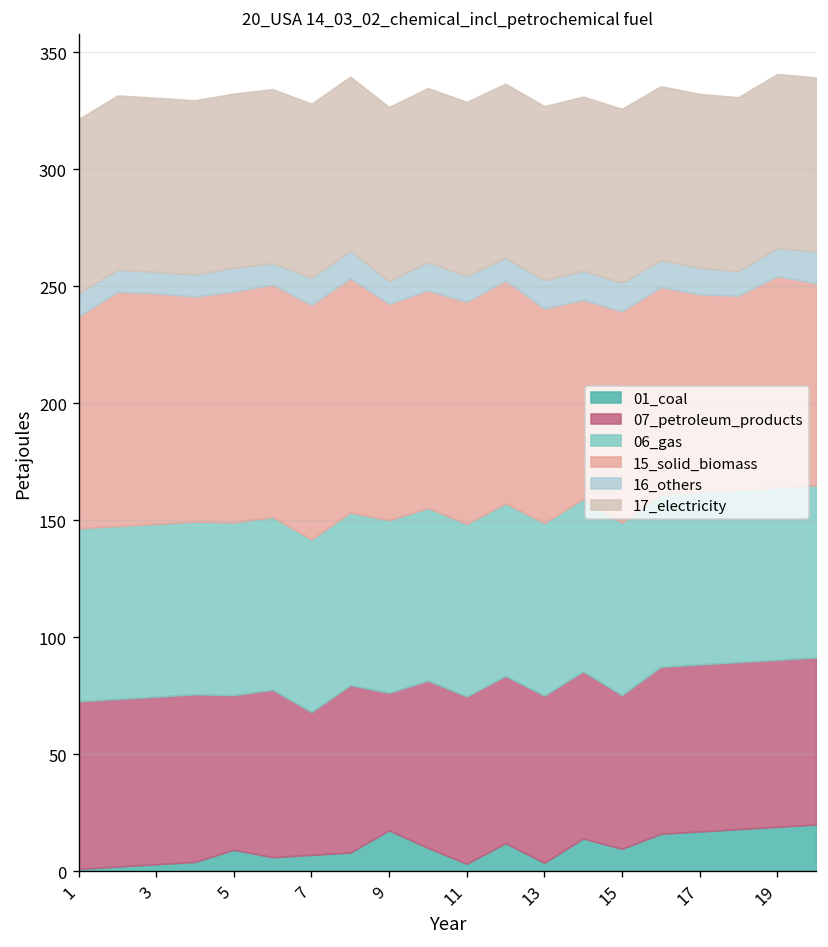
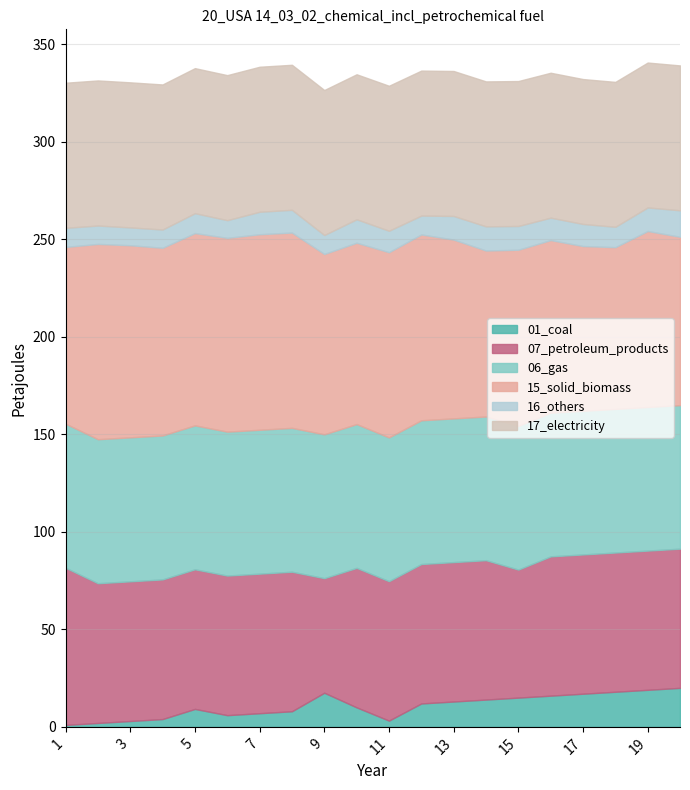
07_petroleum_products, 1: 72 -> 81
07_petroleum_products, 5: 66 -> 72
07_petroleum_products, 7: 61 -> 72
01_coal, 13: 4 -> 13
01_coal, 15: 10 -> 15
